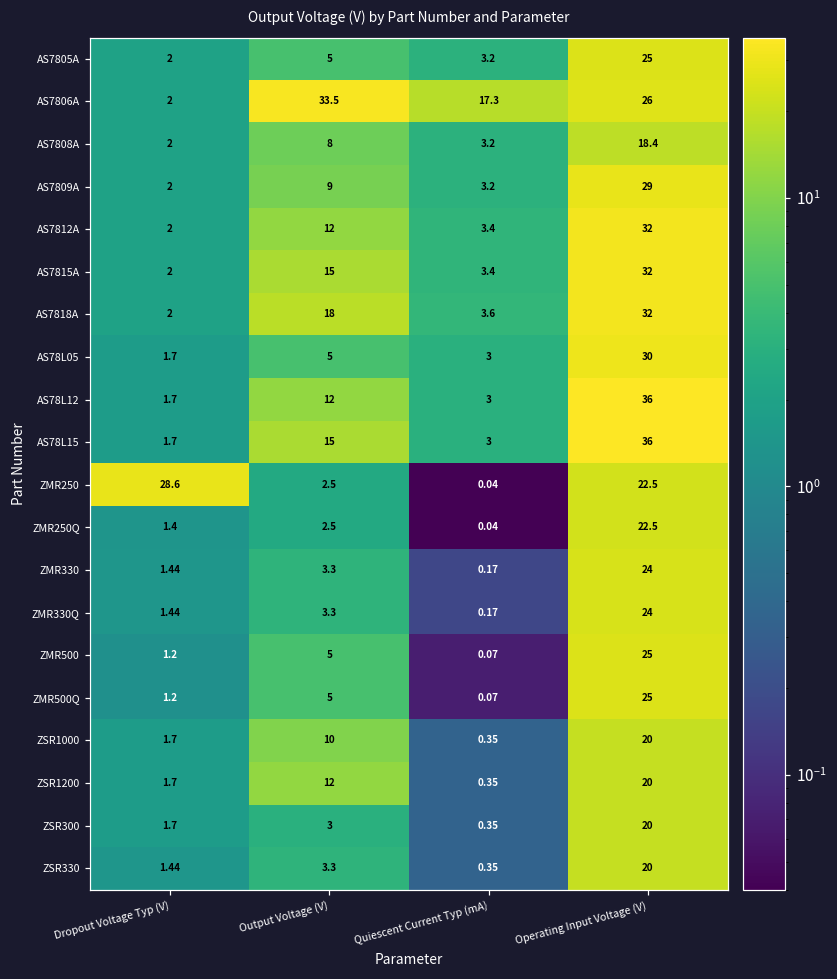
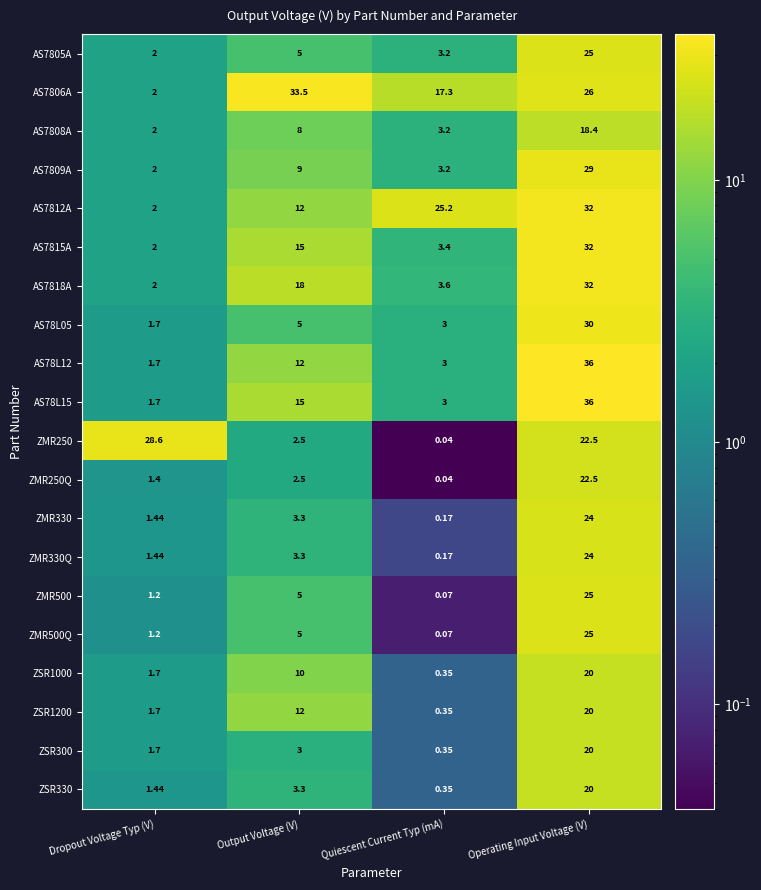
AS7812A, Quiescent Current Typ (mA): 3.4 -> 25.2
